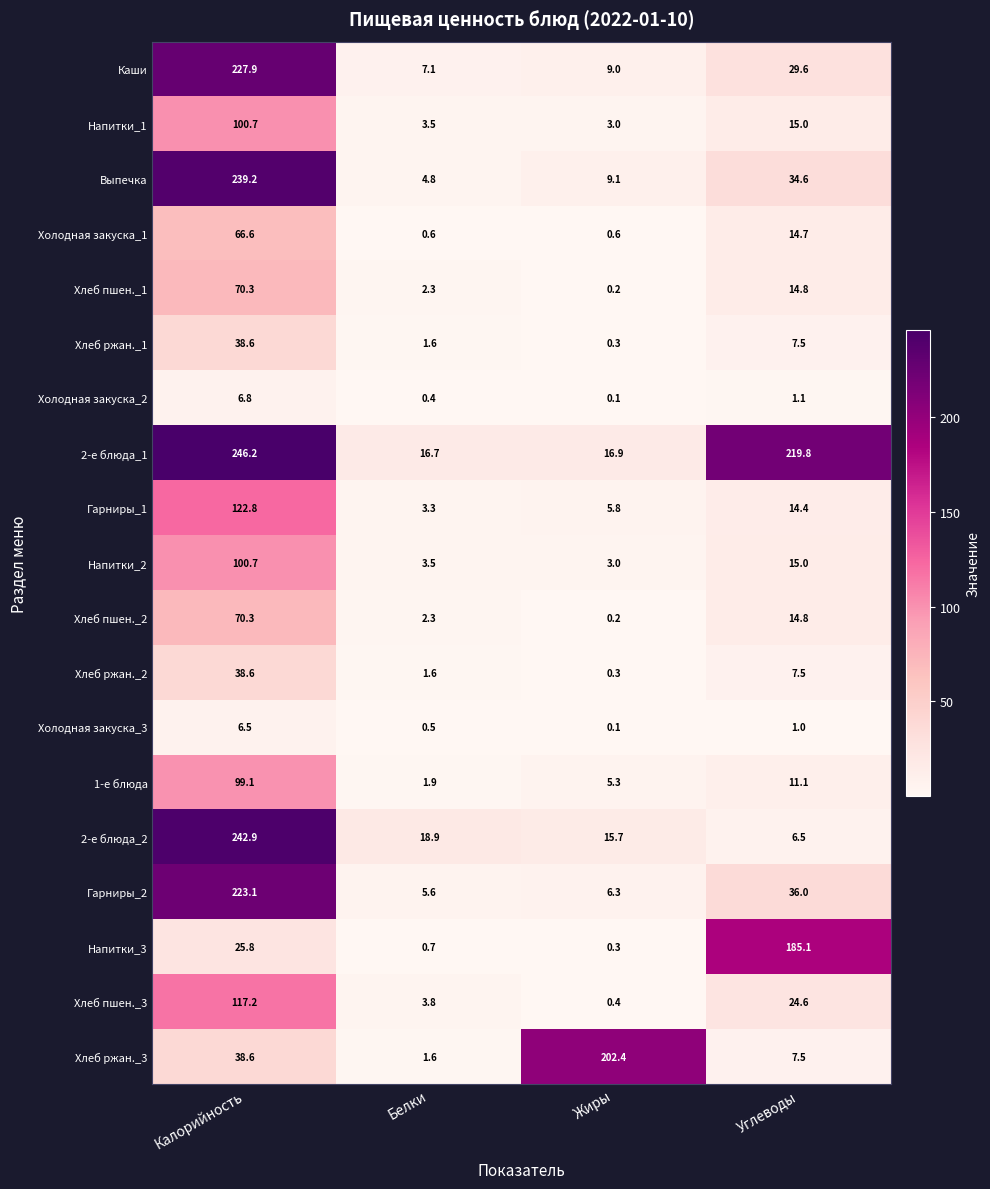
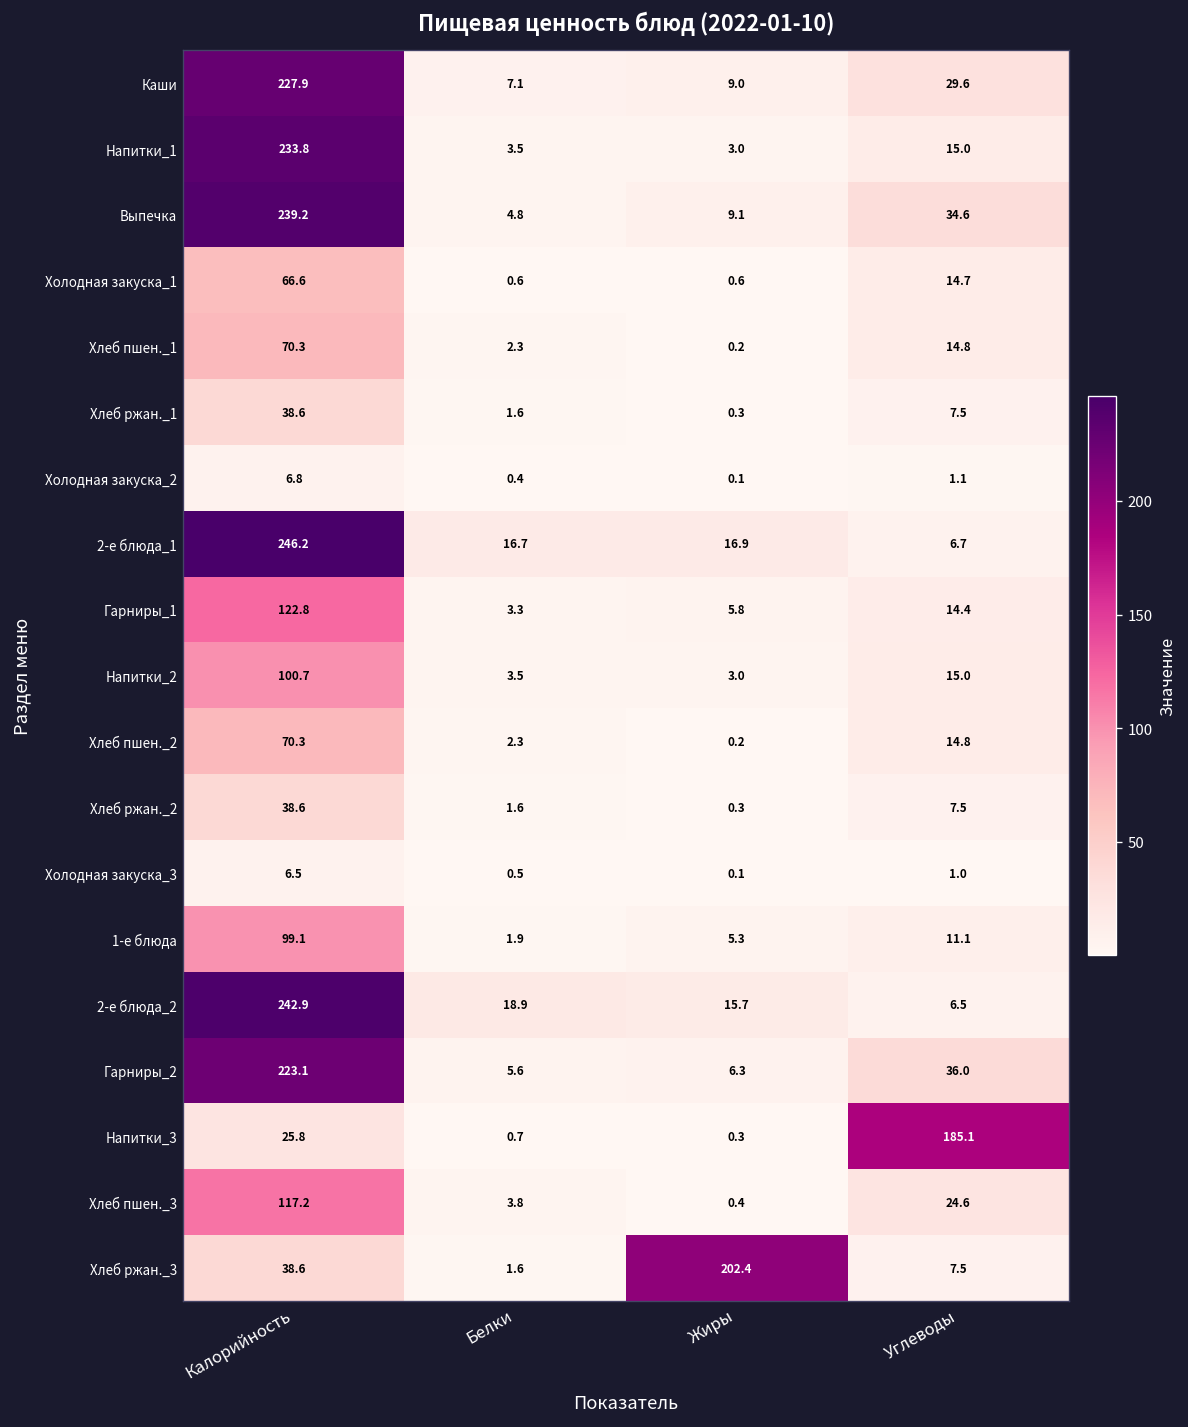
Напитки_1, Калорийность: 100.7 -> 233.8
2-е блюда_1, Углеводы: 219.8 -> 6.7
